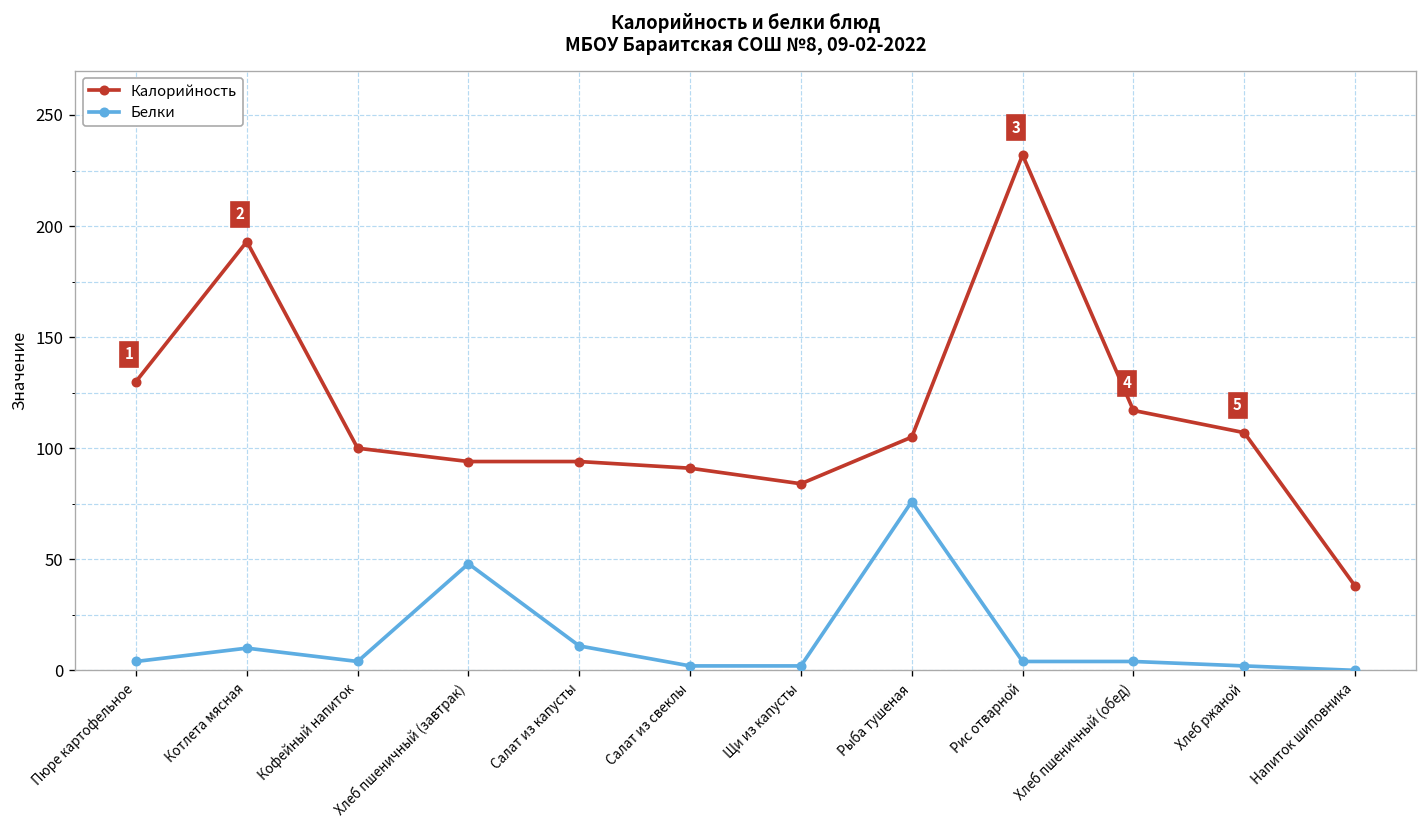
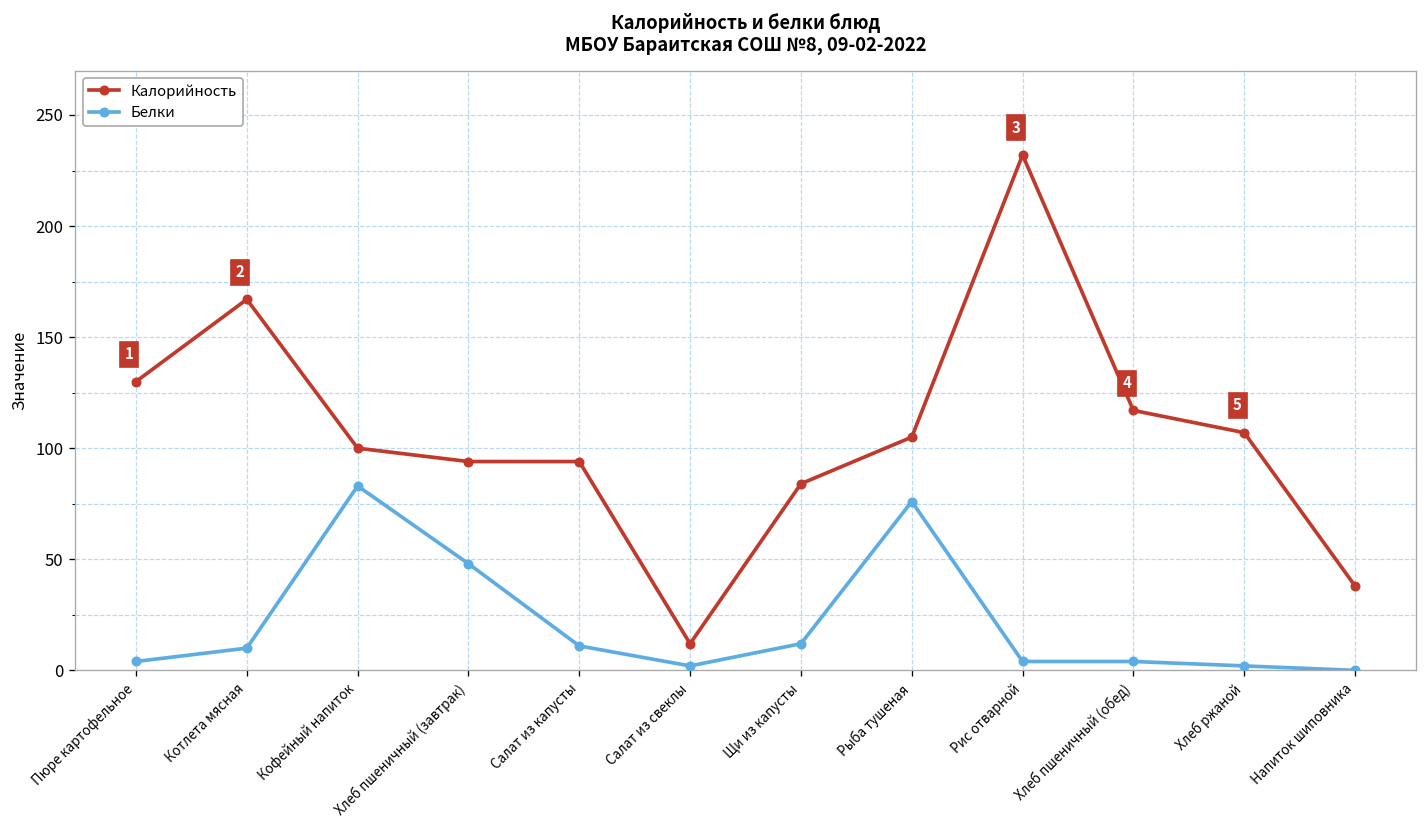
Калорийность, Котлета мясная: 193 -> 167
Белки, Кофейный напиток: 4 -> 83
Калорийность, Салат из свеклы: 91 -> 12
Белки, Щи из капусты: 2 -> 12
